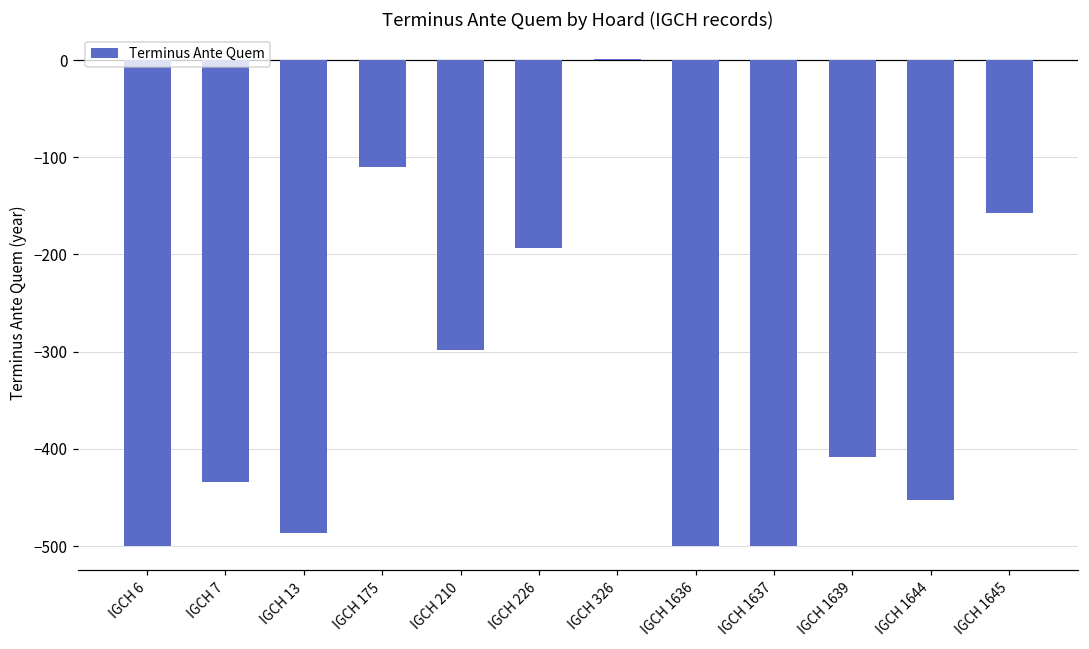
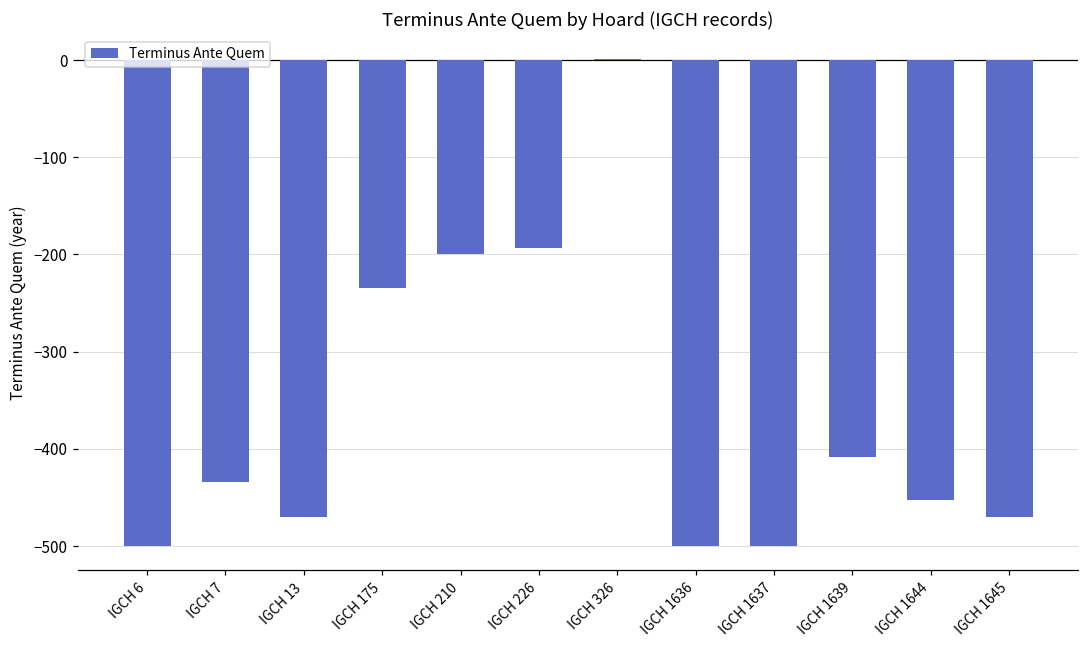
IGCH 13: -490 -> -470
IGCH 175: -110 -> -240
IGCH 210: -300 -> -200
IGCH 1645: -160 -> -470
